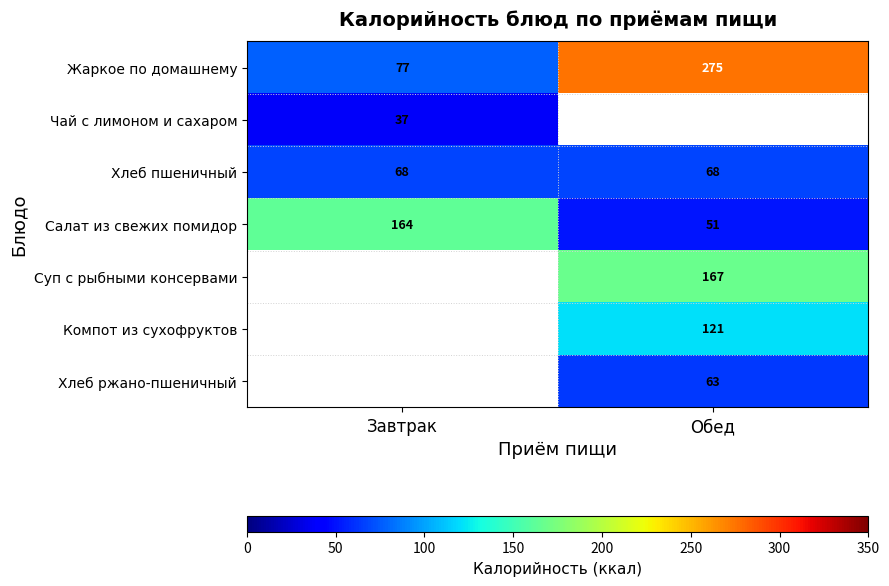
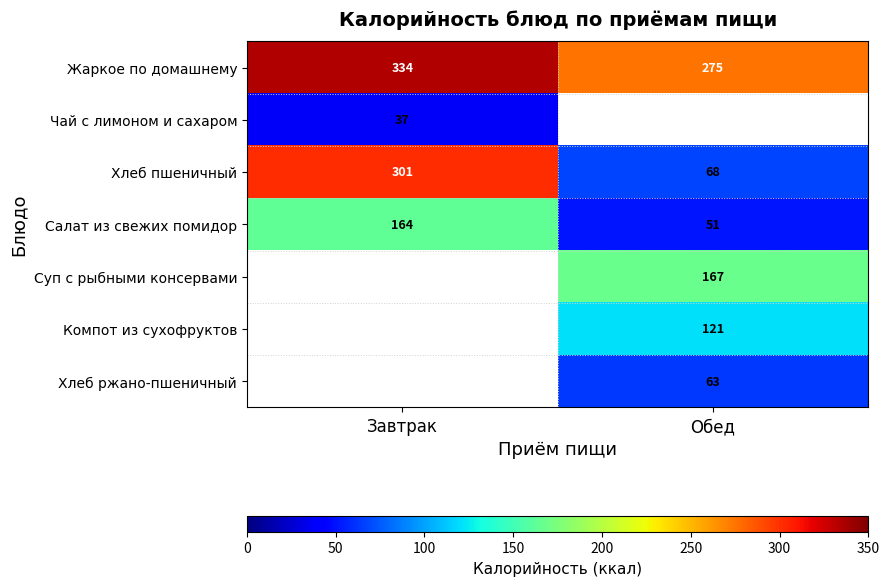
Жаркое по домашнему, Завтрак: 77 -> 334
Хлеб пшеничный, Завтрак: 68 -> 301
